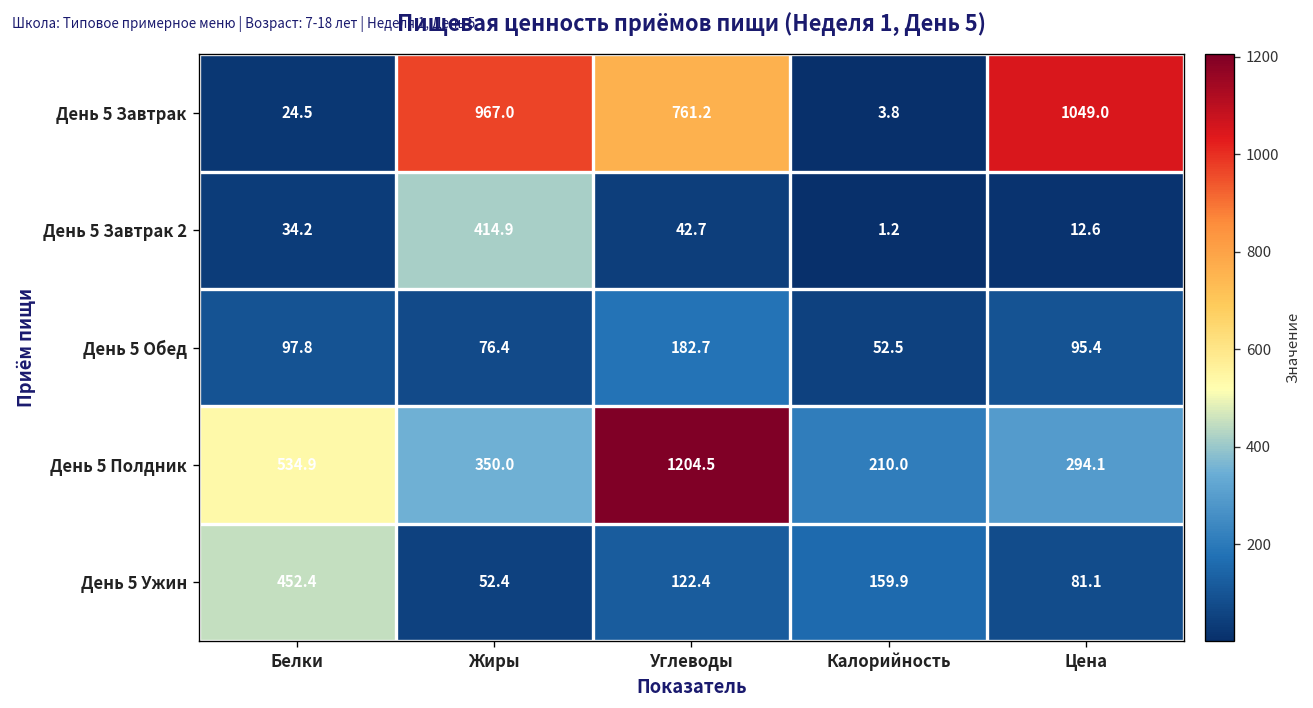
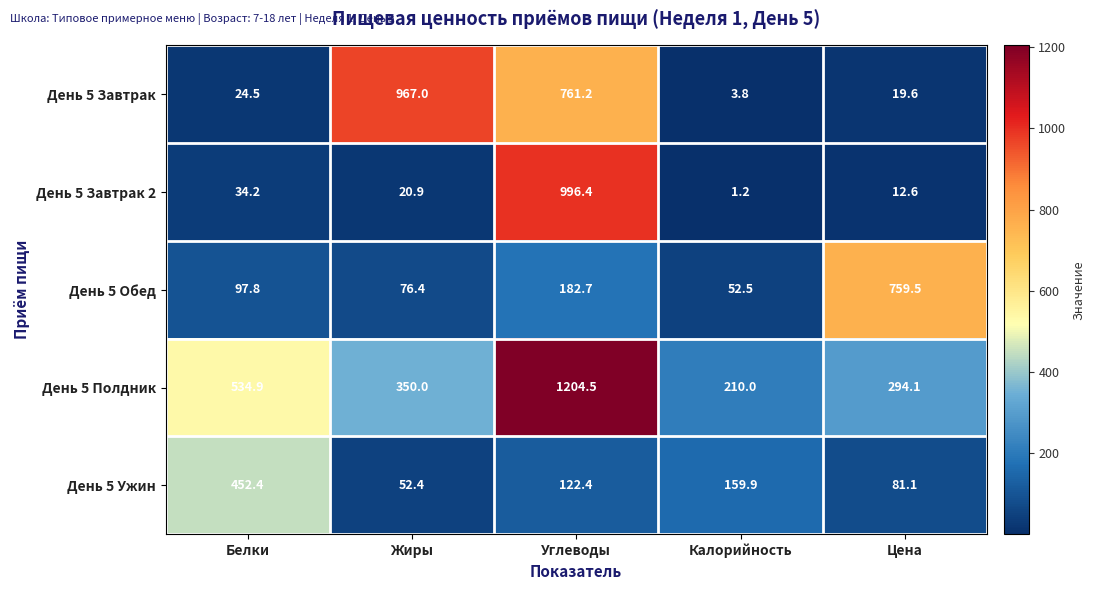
День 5 Завтрак, Цена: 1049.0 -> 19.6
День 5 Завтрак 2, Жиры: 414.9 -> 20.9
День 5 Завтрак 2, Углеводы: 42.7 -> 996.4
День 5 Обед, Цена: 95.4 -> 759.5
